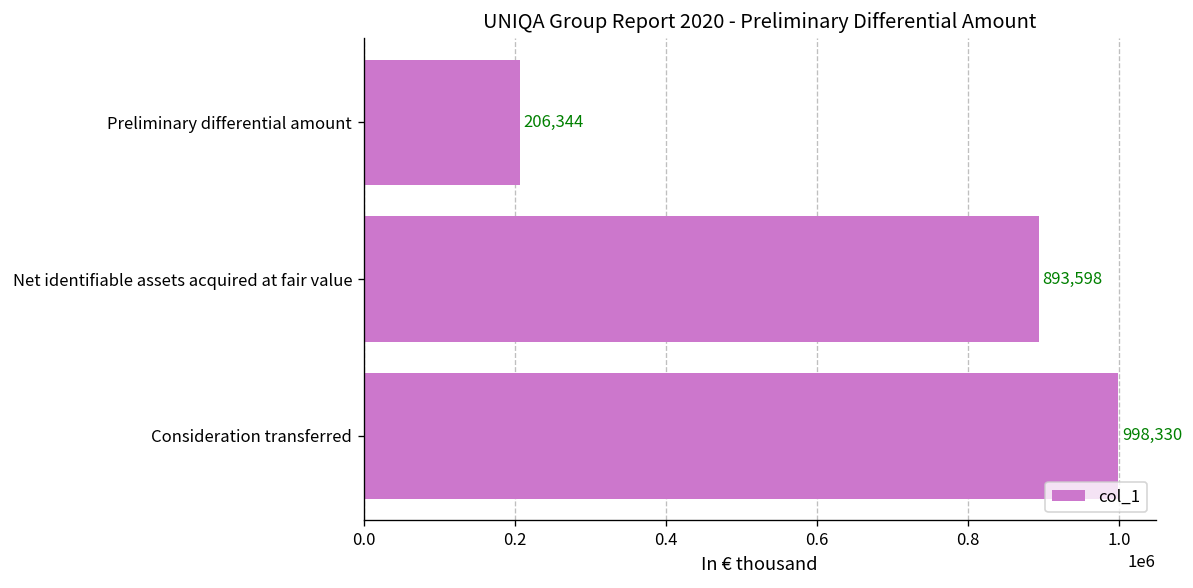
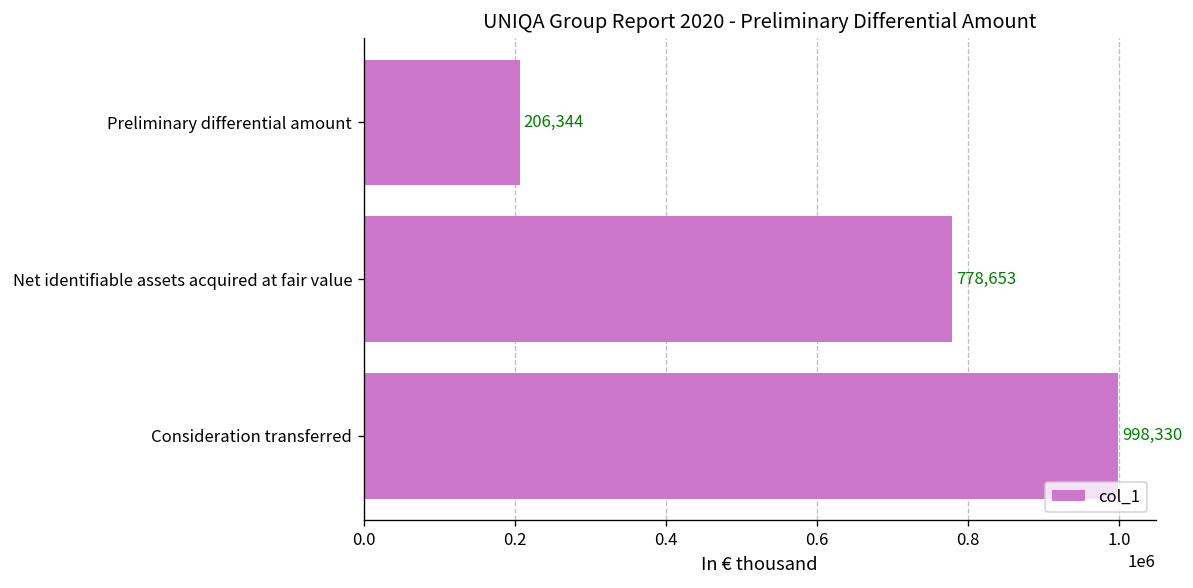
Net identifiable assets acquired at fair value: 893,598 -> 778,653
